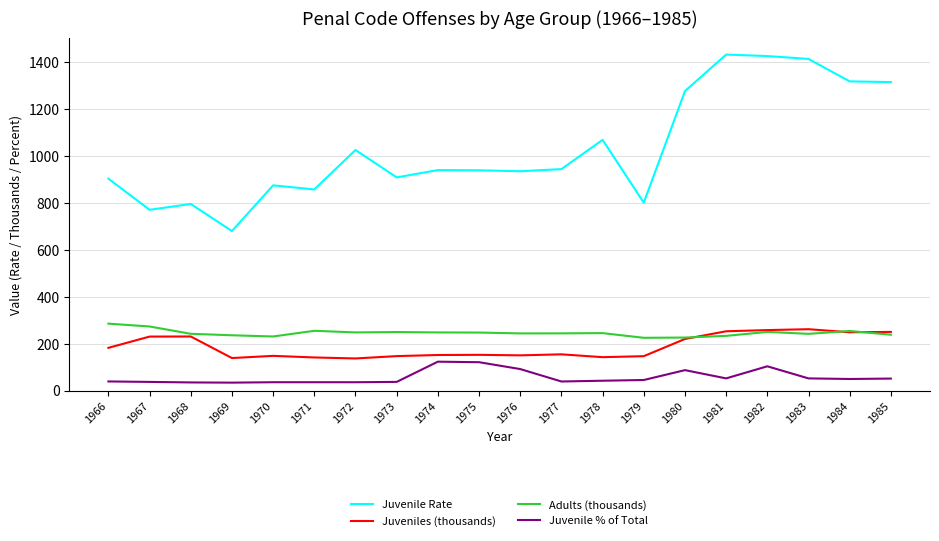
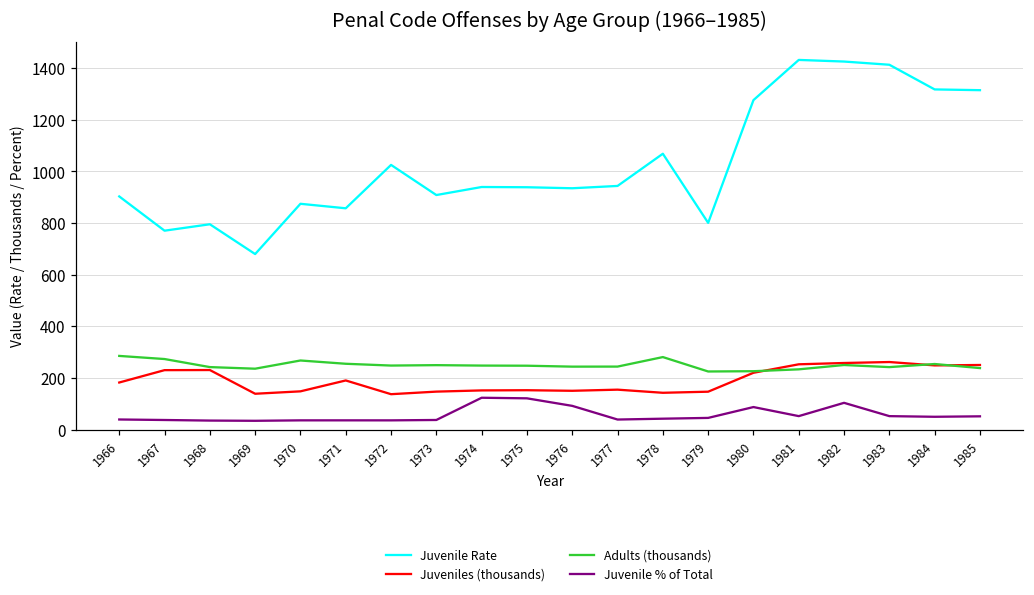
Adults (thousands), 1970: 230 -> 270
Juveniles (thousands), 1971: 140 -> 190
Adults (thousands), 1978: 240 -> 280
